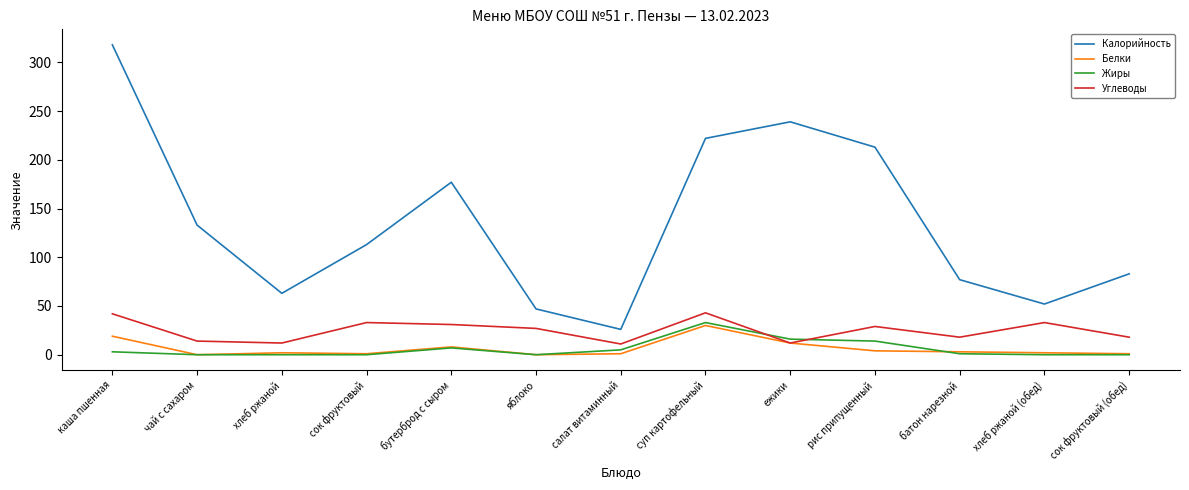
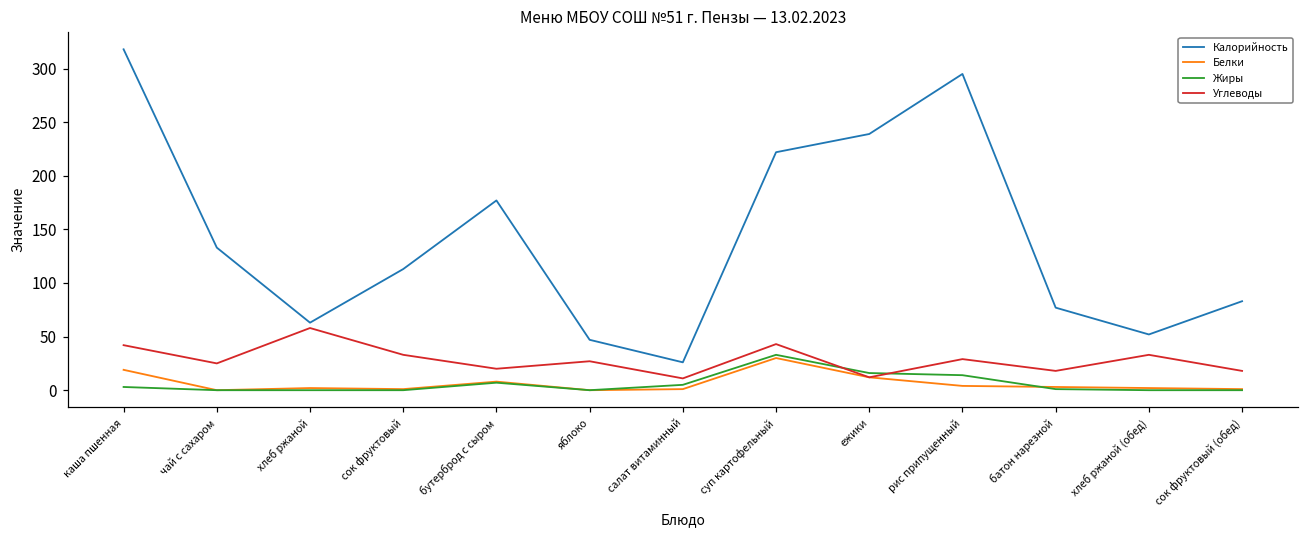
Углеводы, чай с сахаром: 10 -> 30
Углеводы, хлеб ржаной: 10 -> 60
Углеводы, бутерброд с сыром: 30 -> 20
Калорийность, рис припущенный: 210 -> 300
